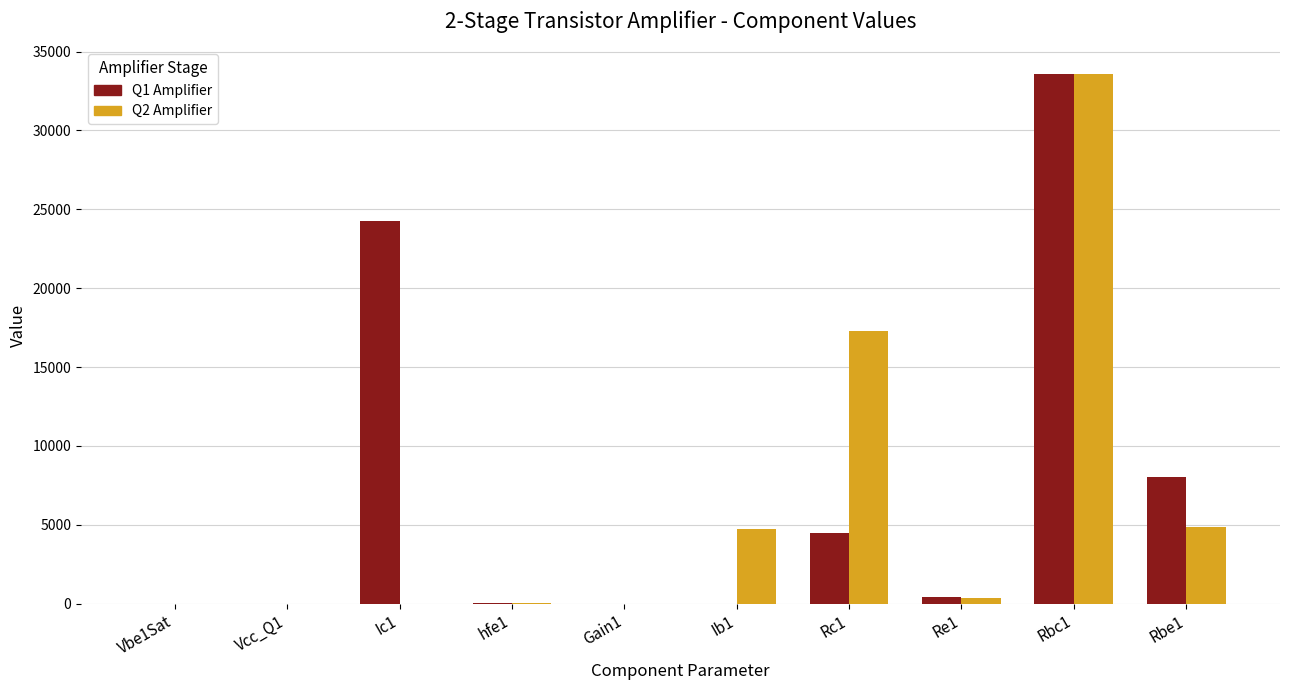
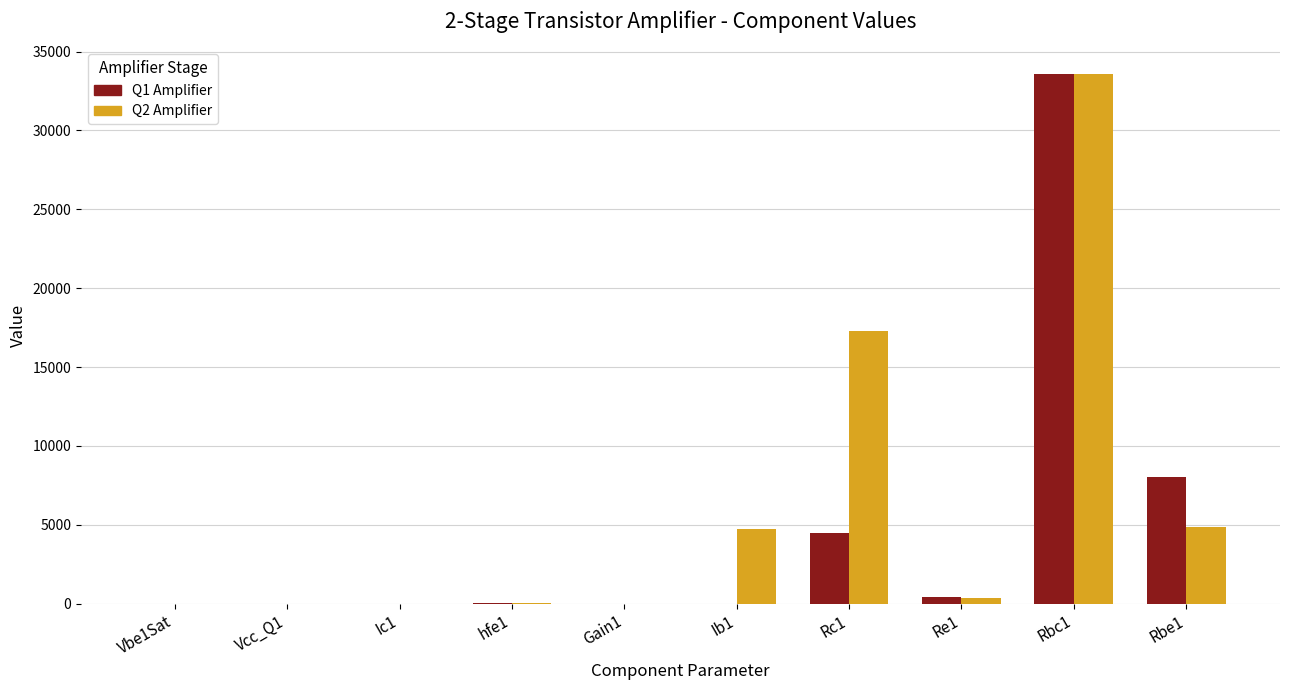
Q1 Amplifier, Ic1: 24300 -> 0
